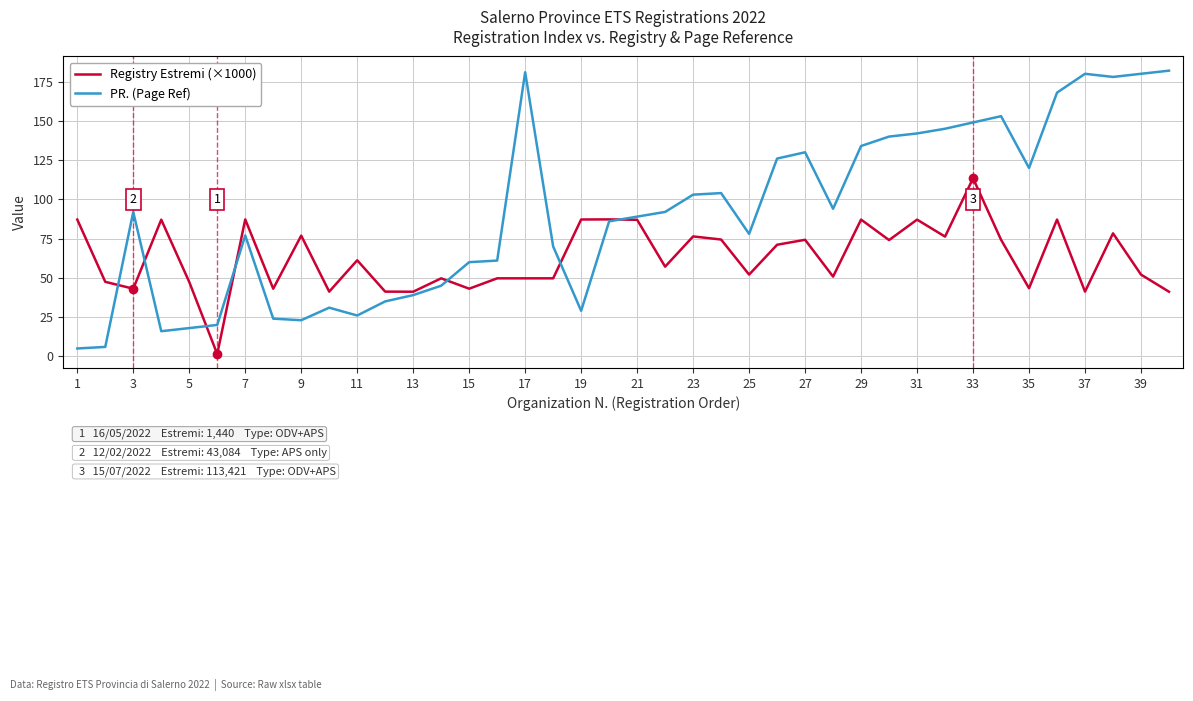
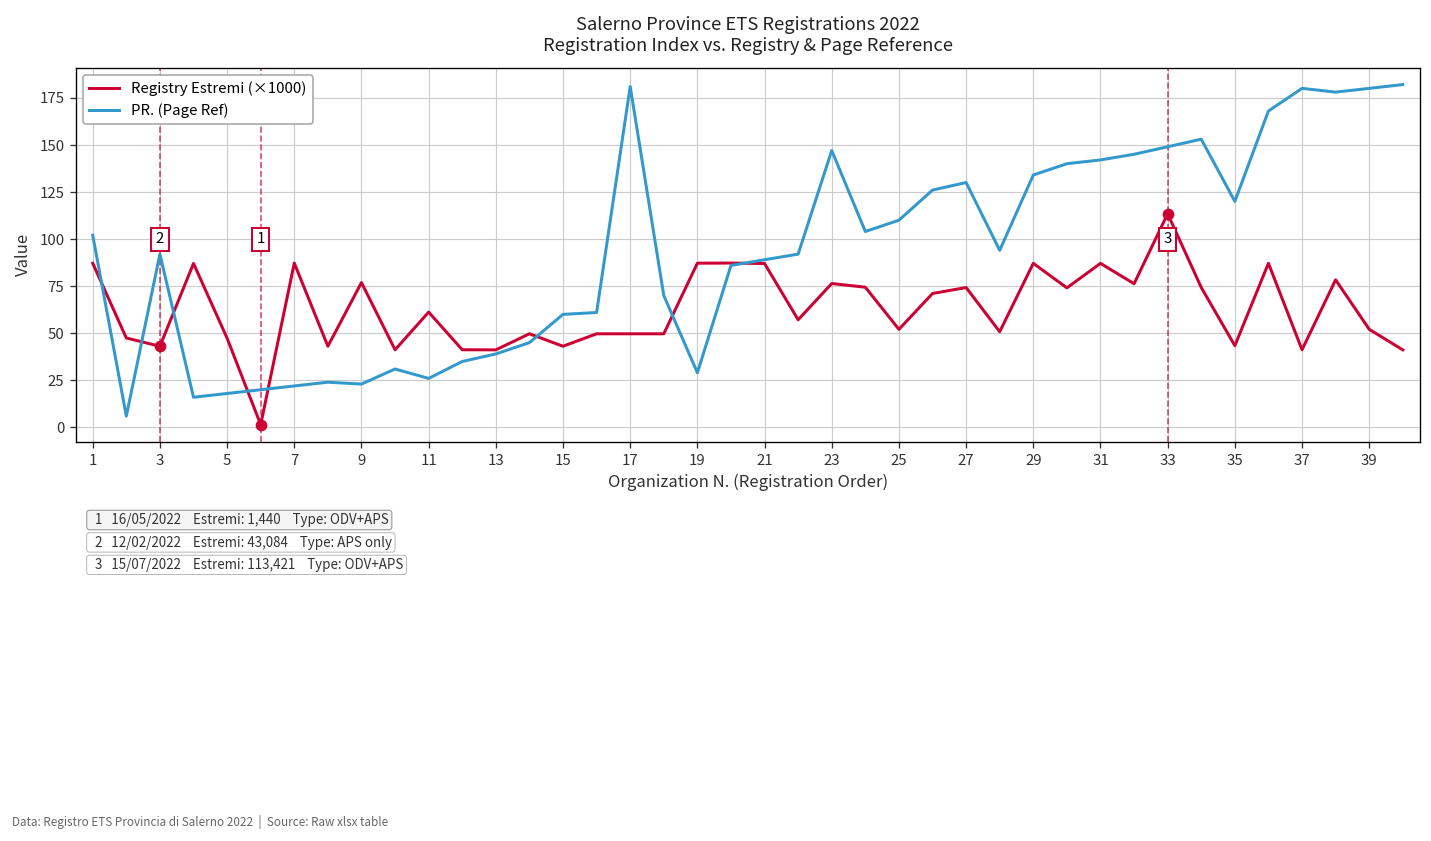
PR. (Page Ref), 1: 5 -> 102
PR. (Page Ref), 7: 77 -> 22
PR. (Page Ref), 23: 103 -> 147
PR. (Page Ref), 25: 78 -> 110
